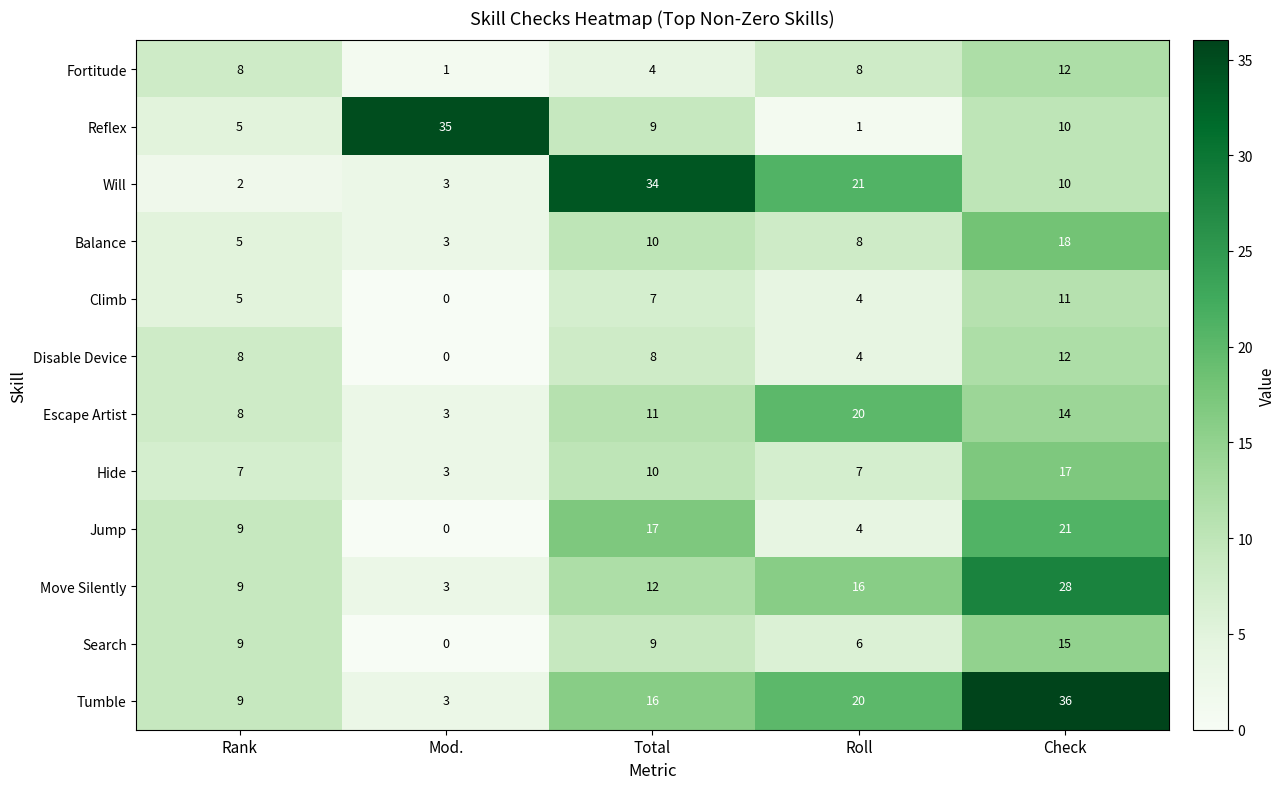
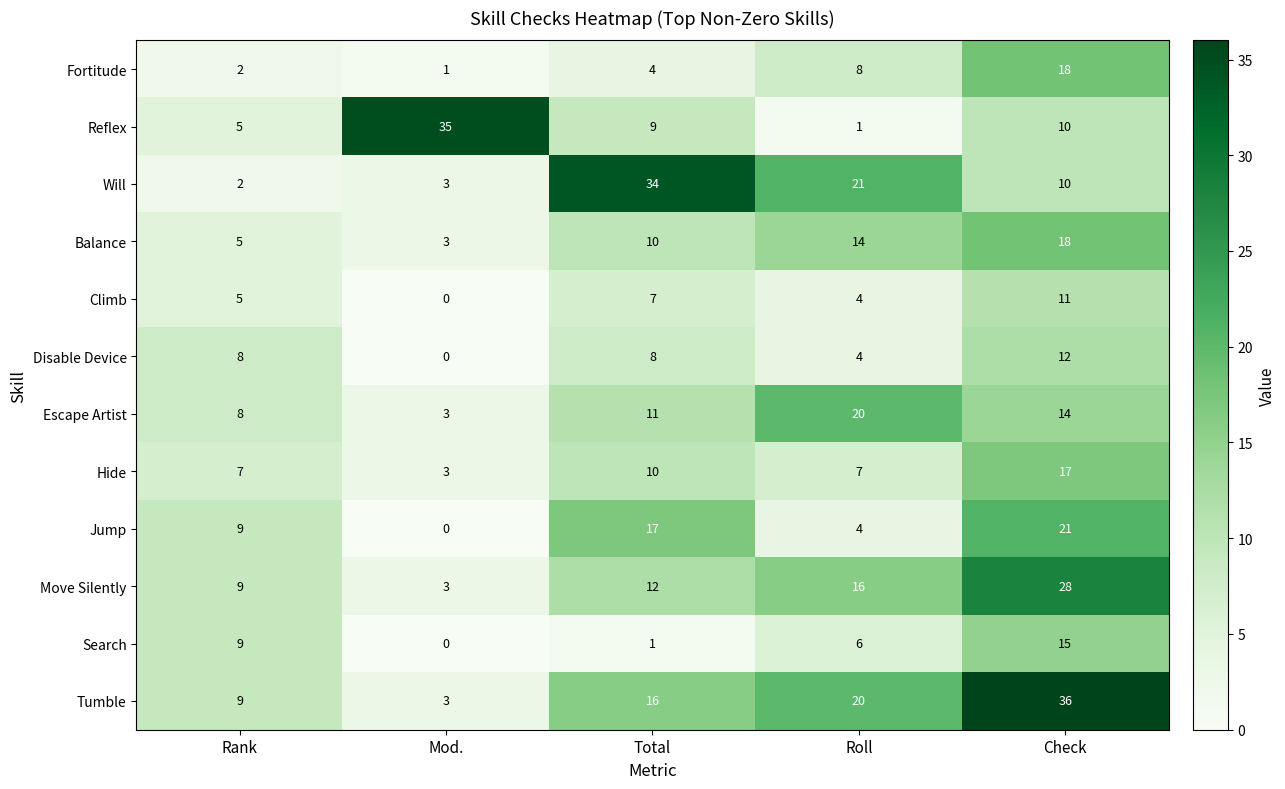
Fortitude, Rank: 8 -> 2
Fortitude, Check: 12 -> 18
Balance, Roll: 8 -> 14
Search, Total: 9 -> 1
